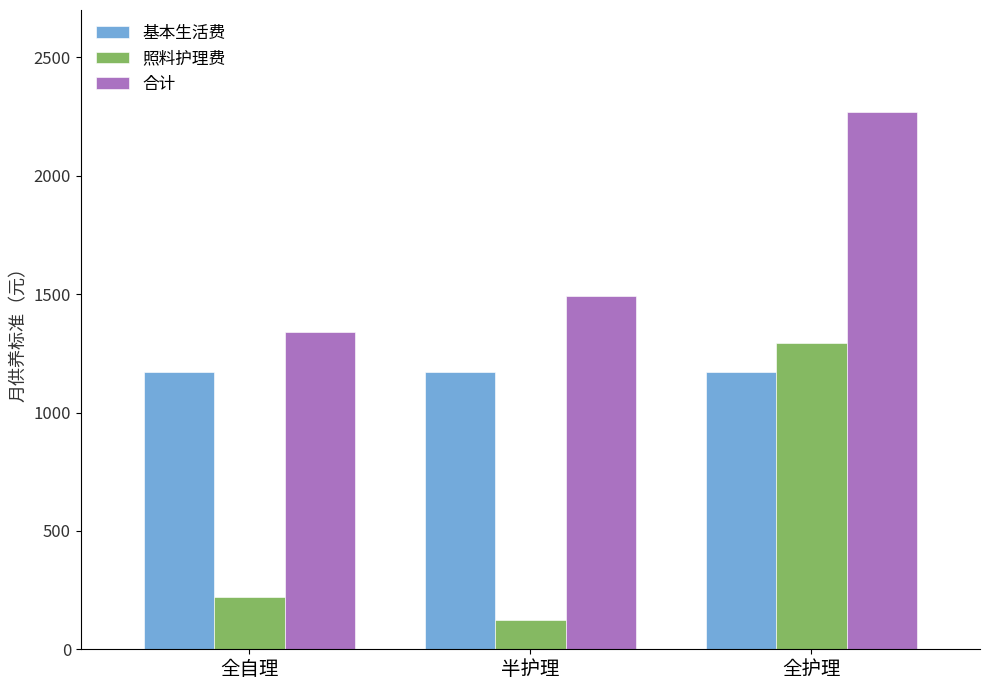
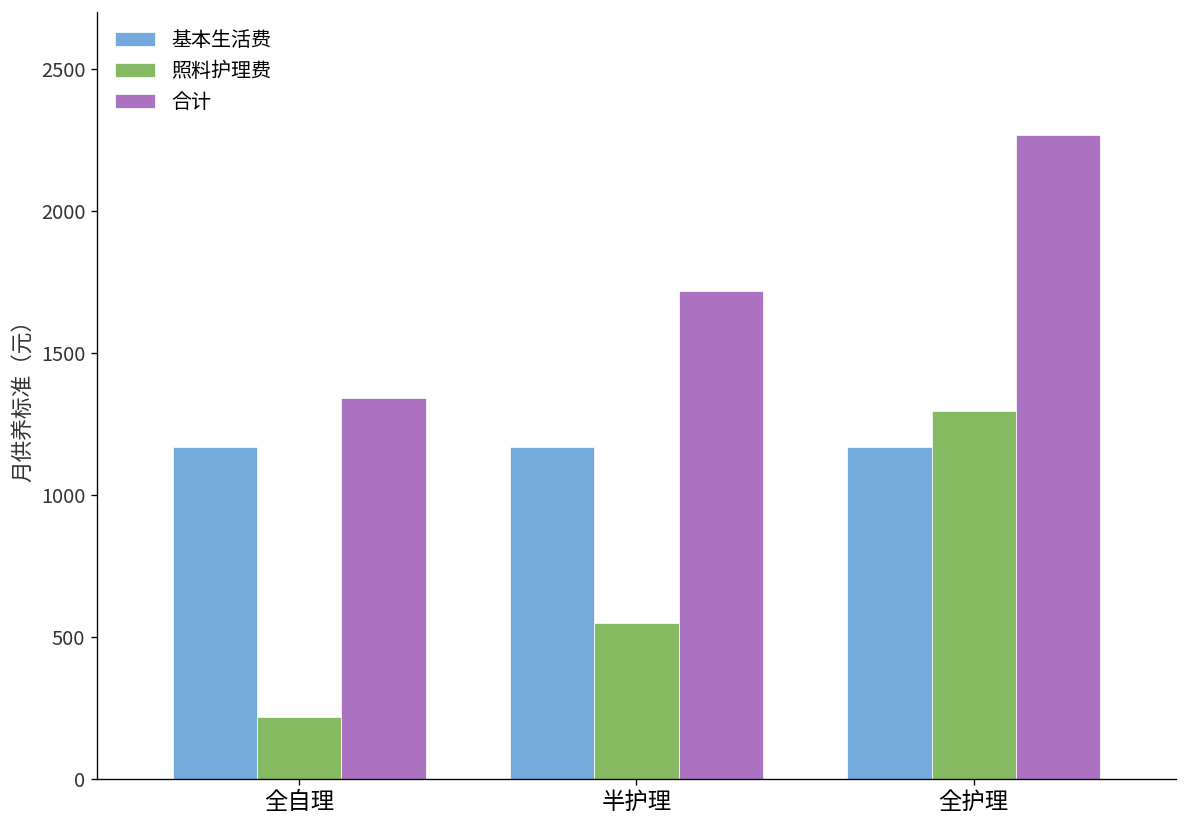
照料护理费, 半护理: 130 -> 550
合计, 半护理: 1490 -> 1720
